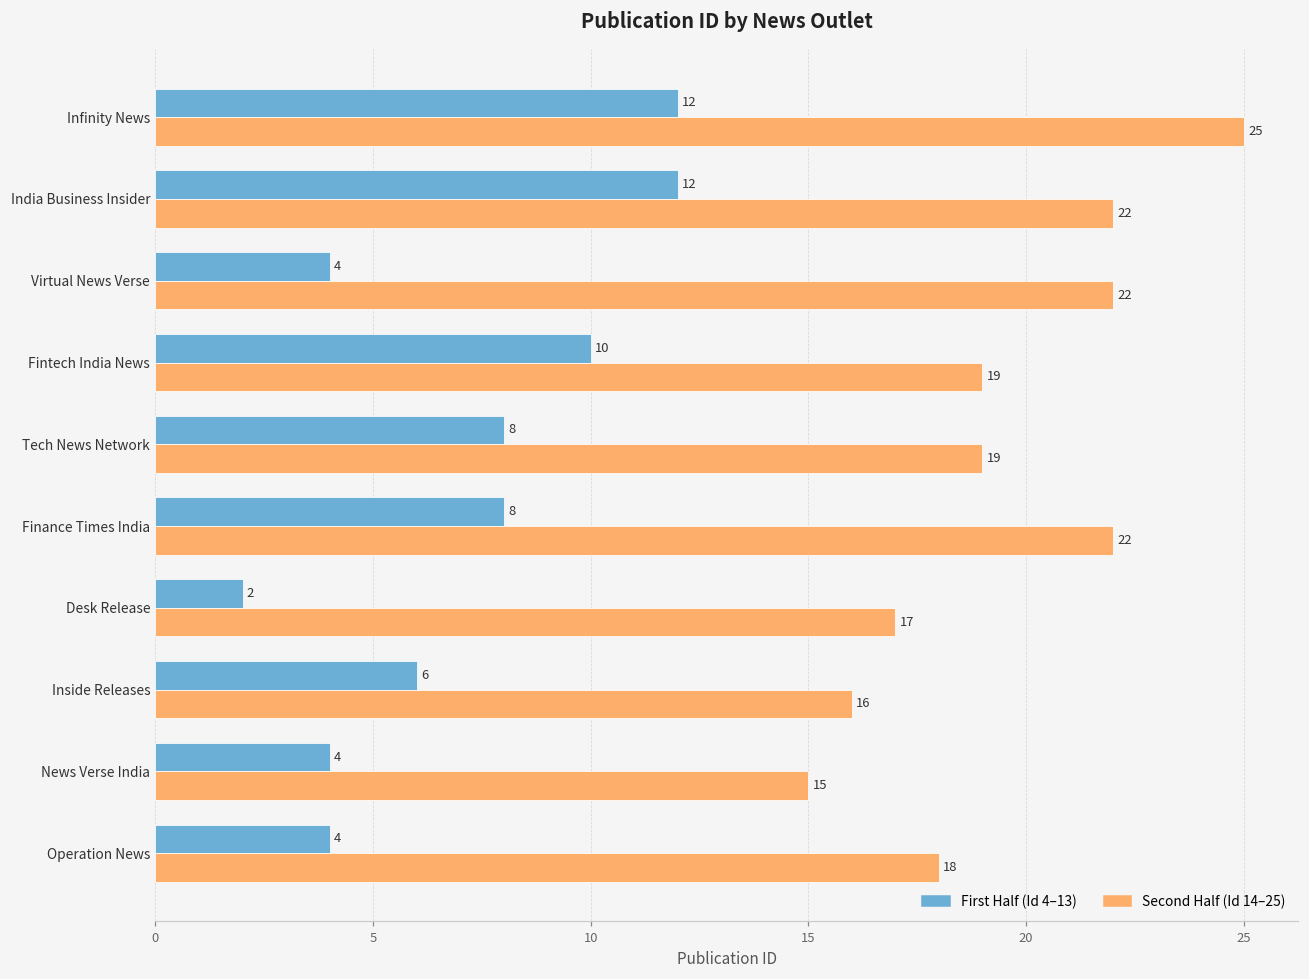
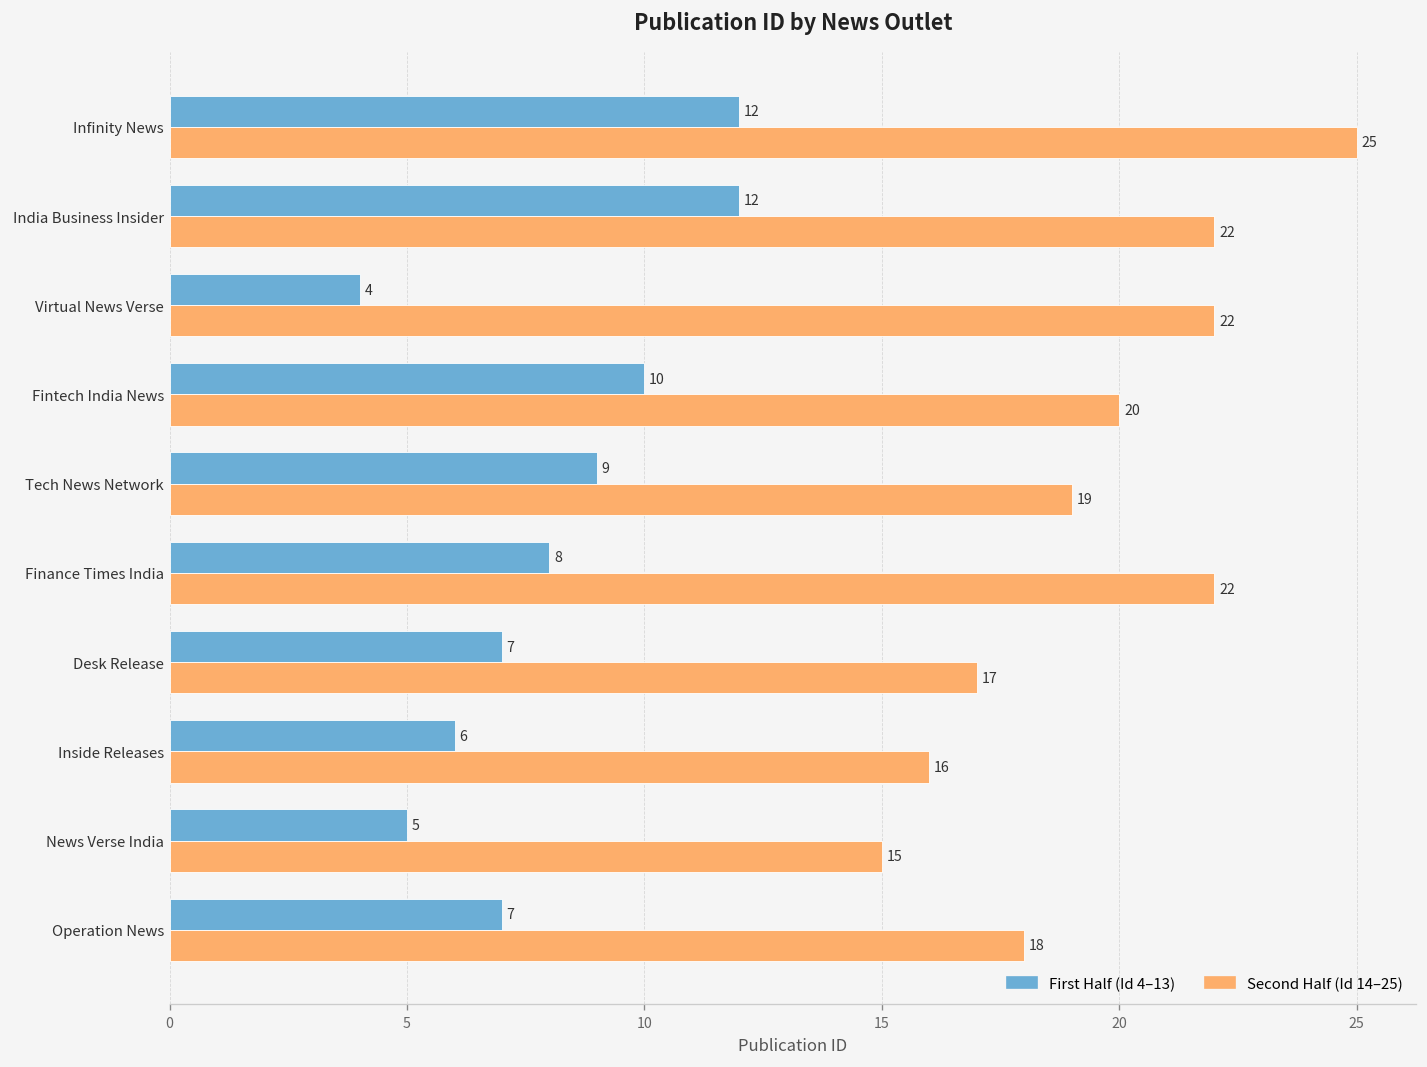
Second Half (Id 14–25), Fintech India News: 19 -> 20
First Half (Id 4–13), Tech News Network: 8 -> 9
First Half (Id 4–13), Desk Release: 2 -> 7
First Half (Id 4–13), News Verse India: 4 -> 5
First Half (Id 4–13), Operation News: 4 -> 7
